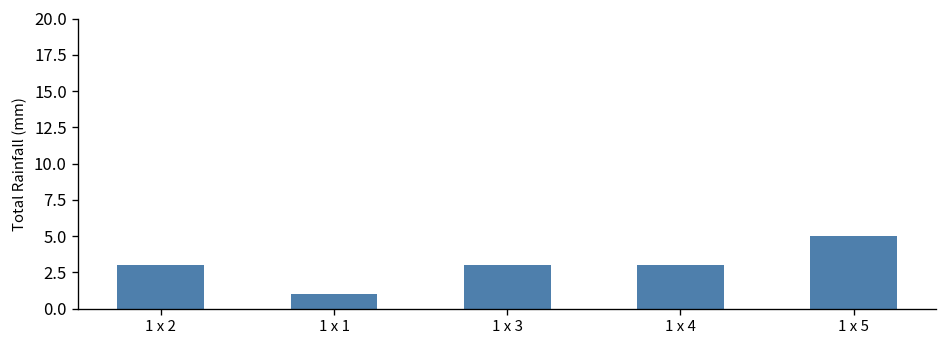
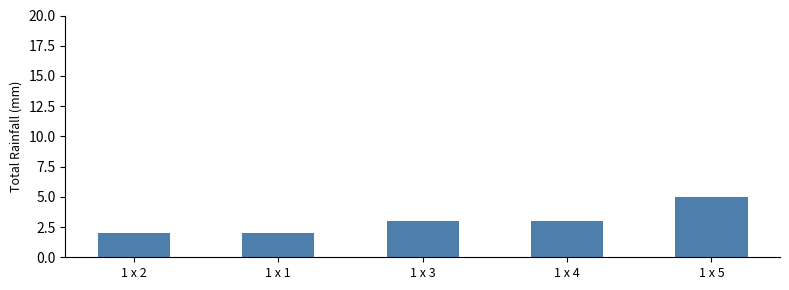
1 x 2: 3 -> 2
1 x 1: 1 -> 2
